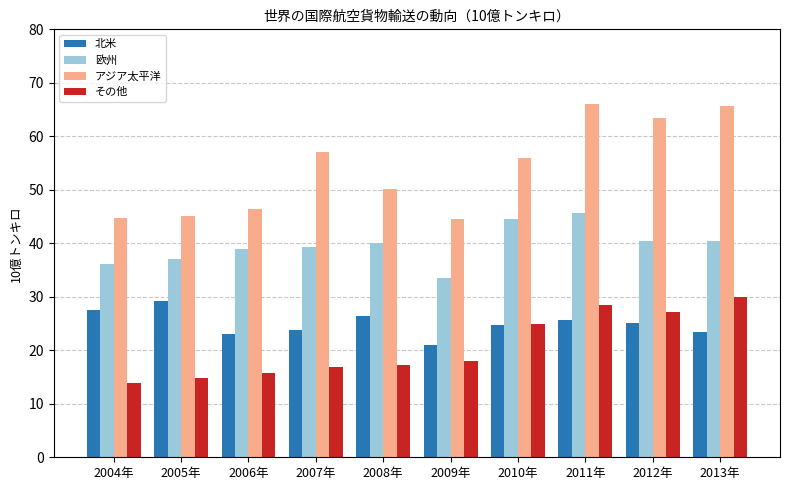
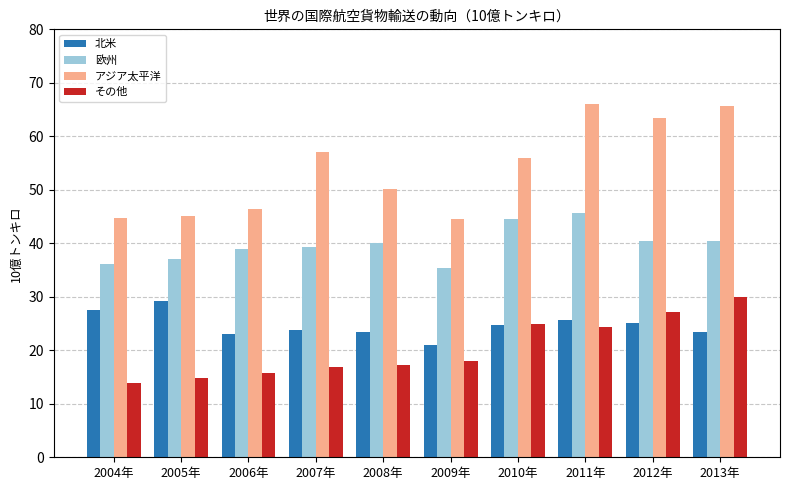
北米, 2008年: 26 -> 24
欧州, 2009年: 34 -> 35
その他, 2011年: 29 -> 24
